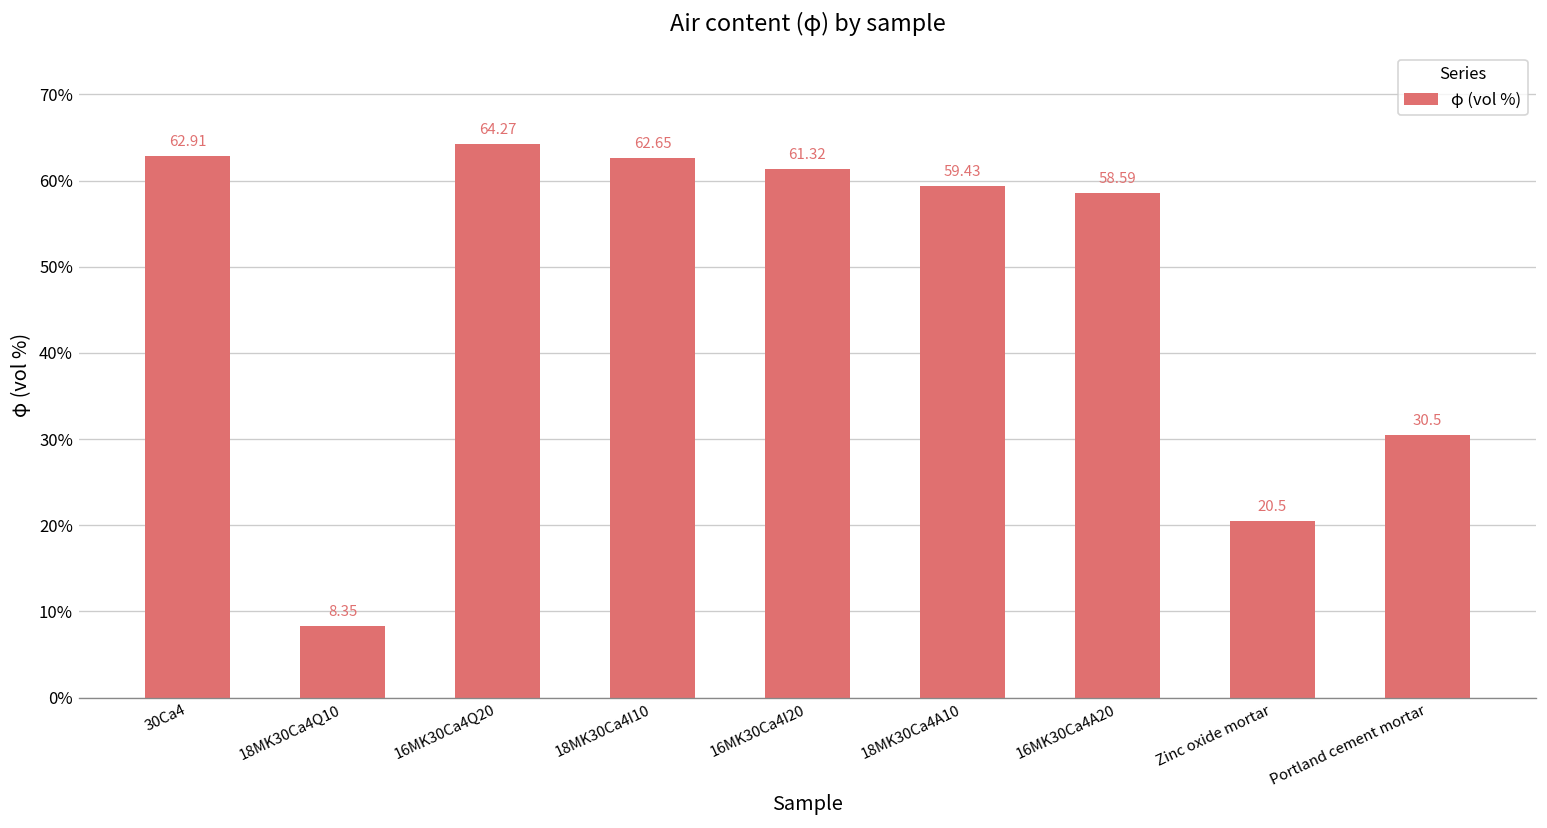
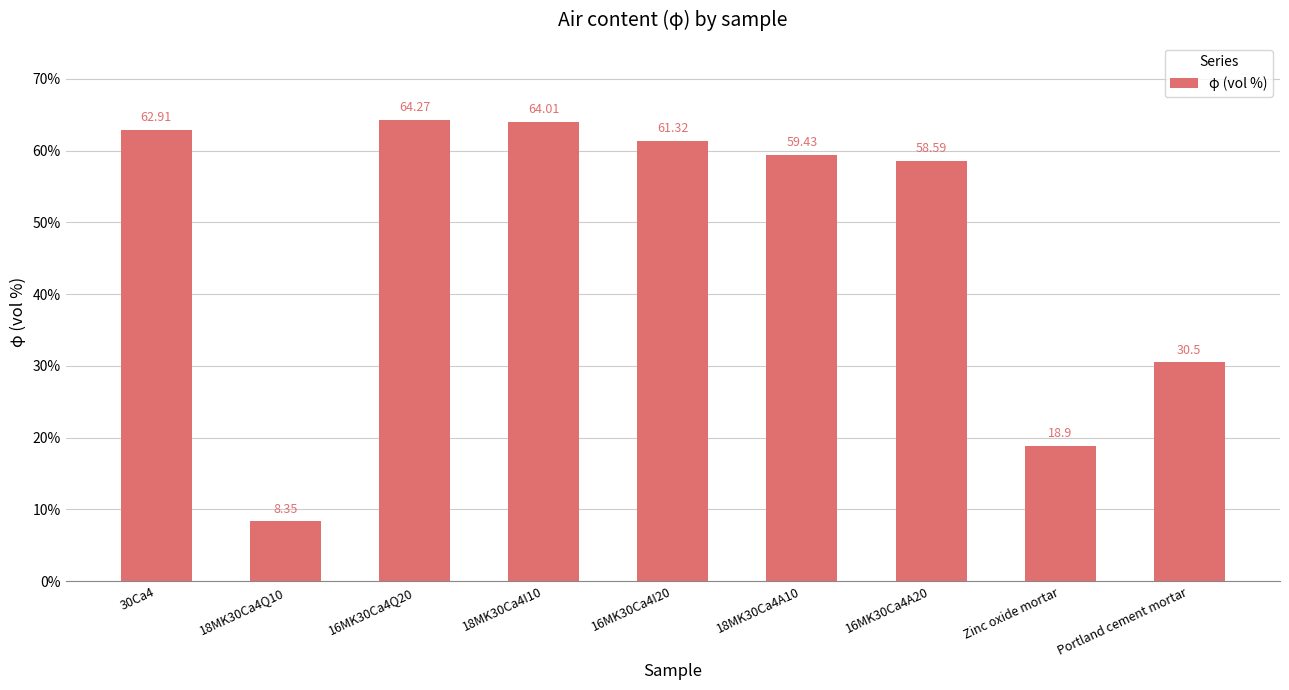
18MK30Ca4I10: 62.65 -> 64.01
Zinc oxide mortar: 20.5 -> 18.9
